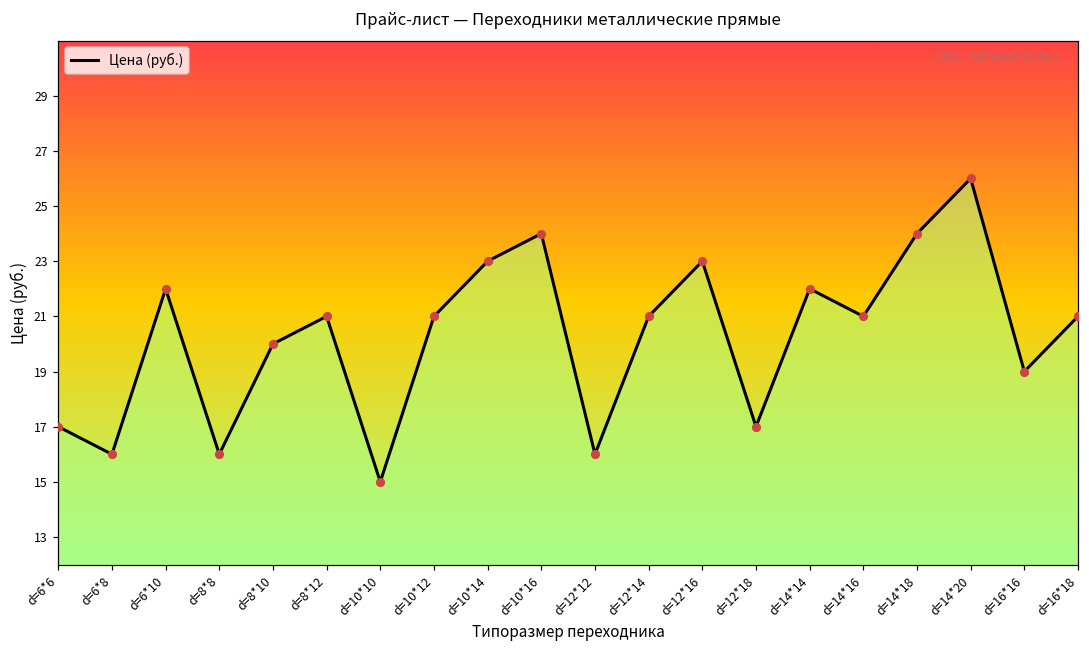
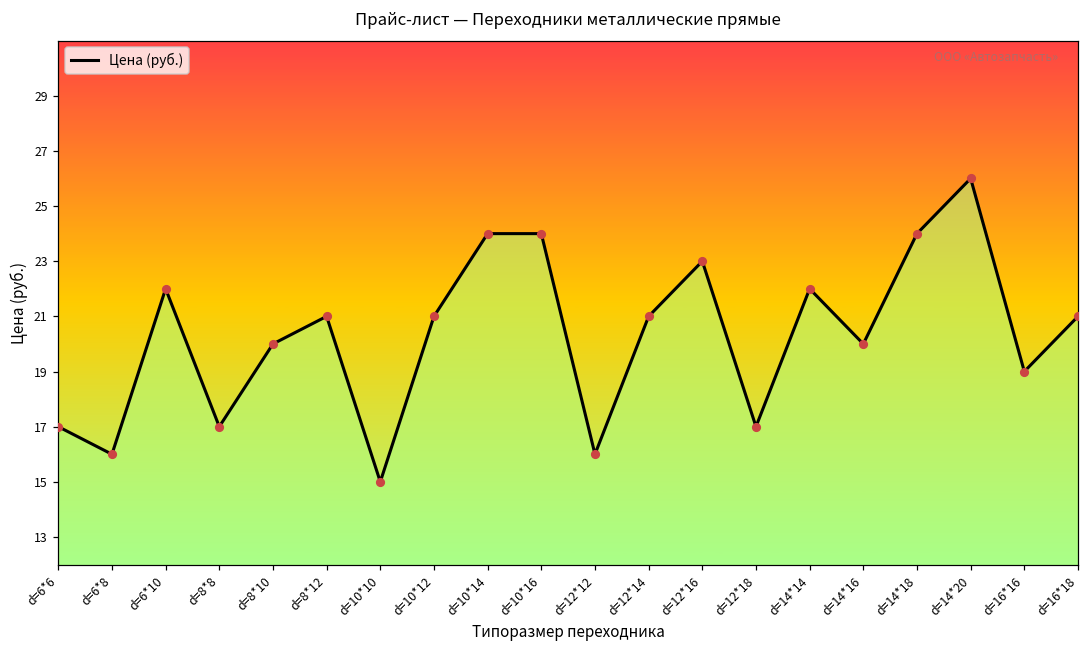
d=8*8: 16 -> 17
d=10*14: 23 -> 24
d=14*16: 21 -> 20
